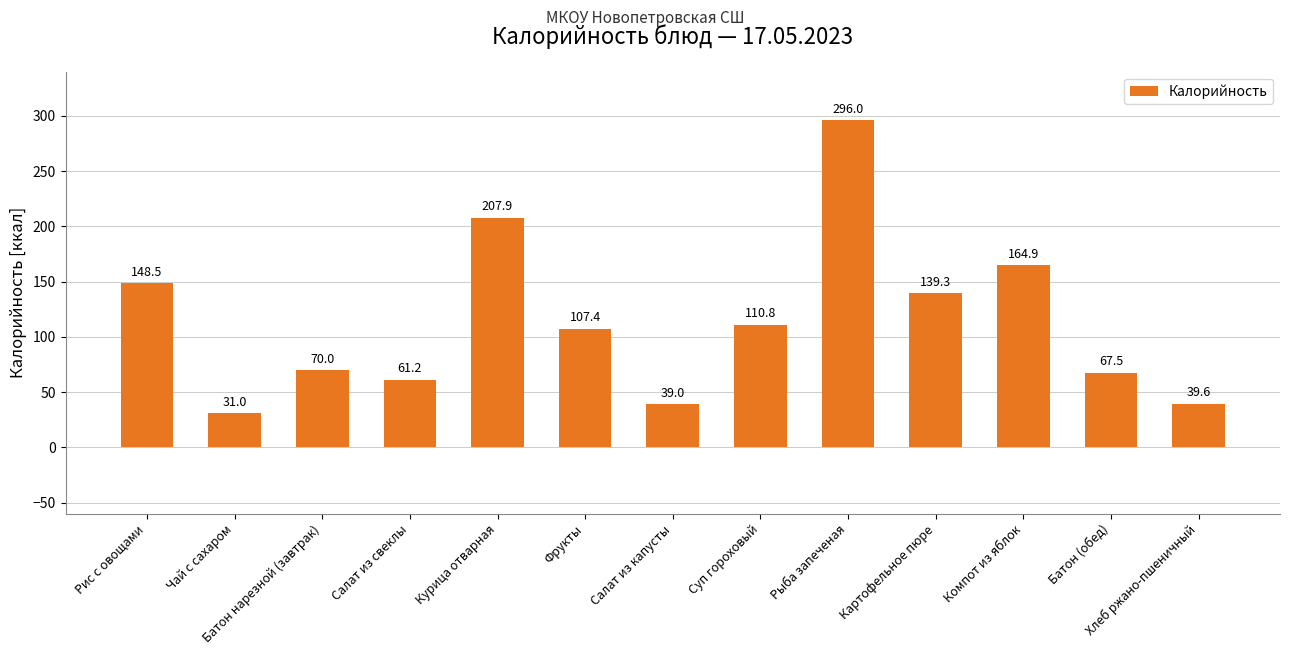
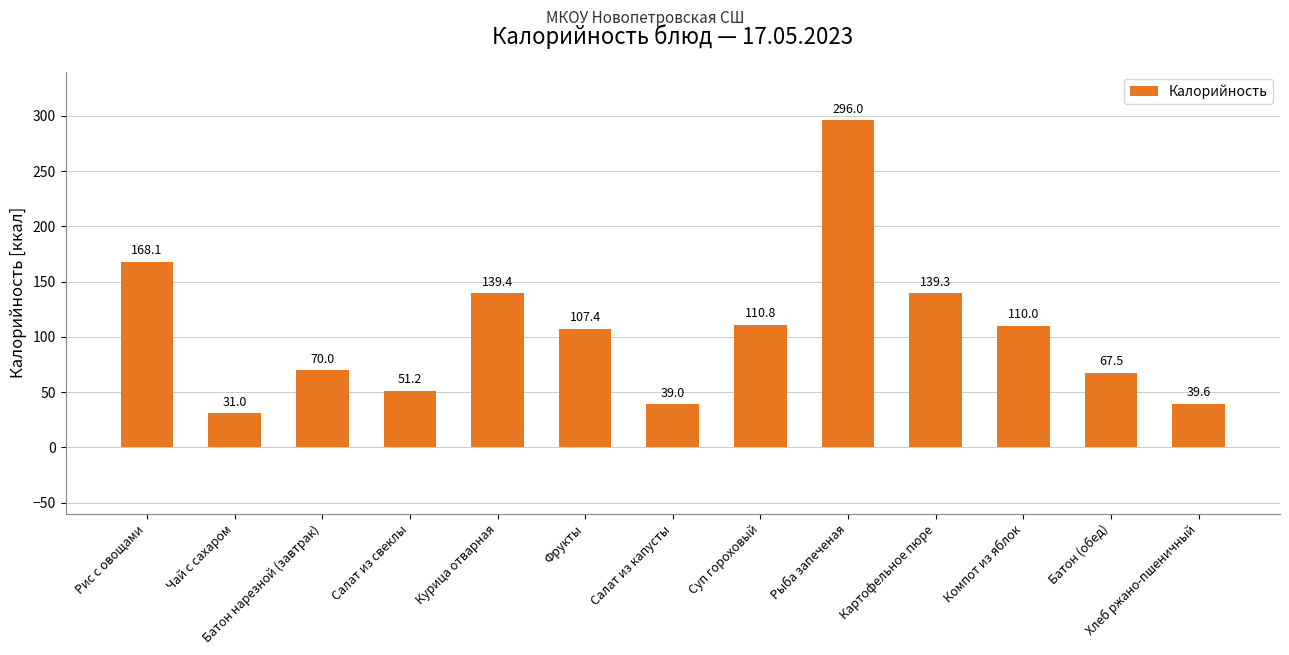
Рис с овощами: 148.5 -> 168.1
Салат из свеклы: 61.2 -> 51.2
Курица отварная: 207.9 -> 139.4
Компот из яблок: 164.9 -> 110.0
